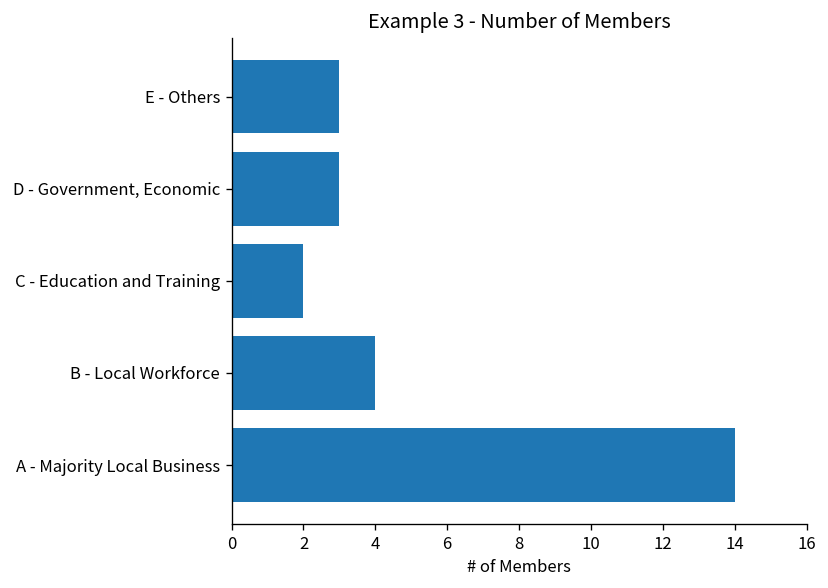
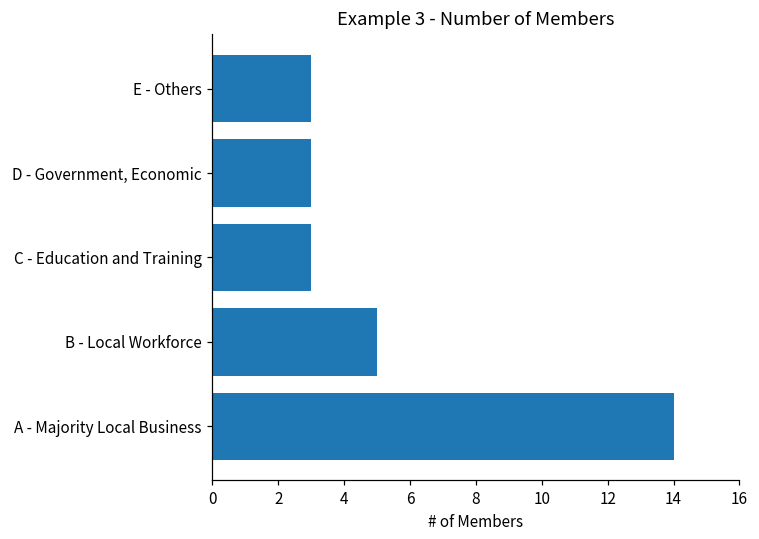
C - Education and Training: 2 -> 3
B - Local Workforce: 4 -> 5
